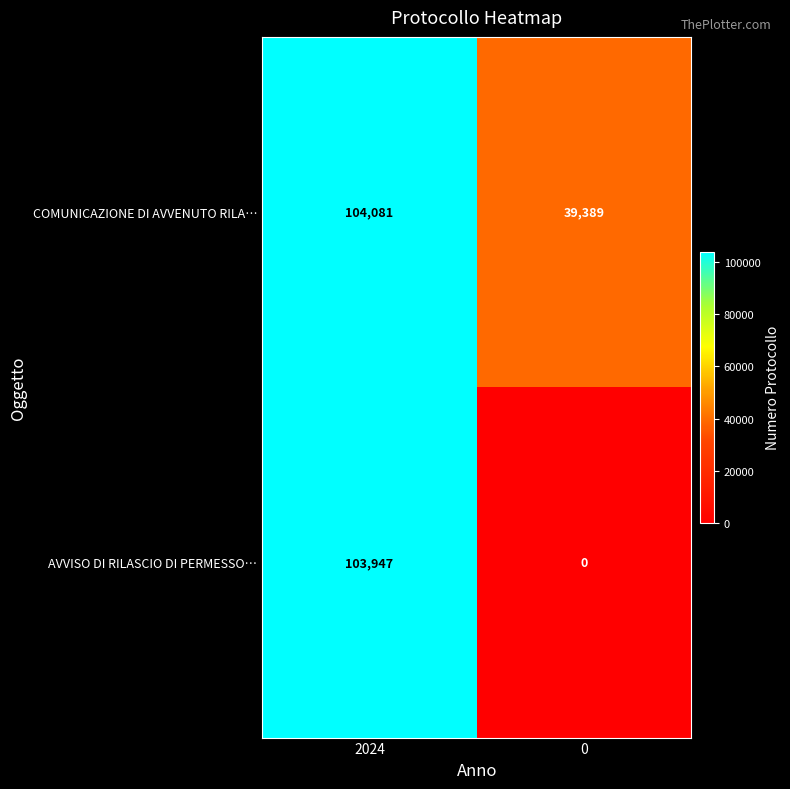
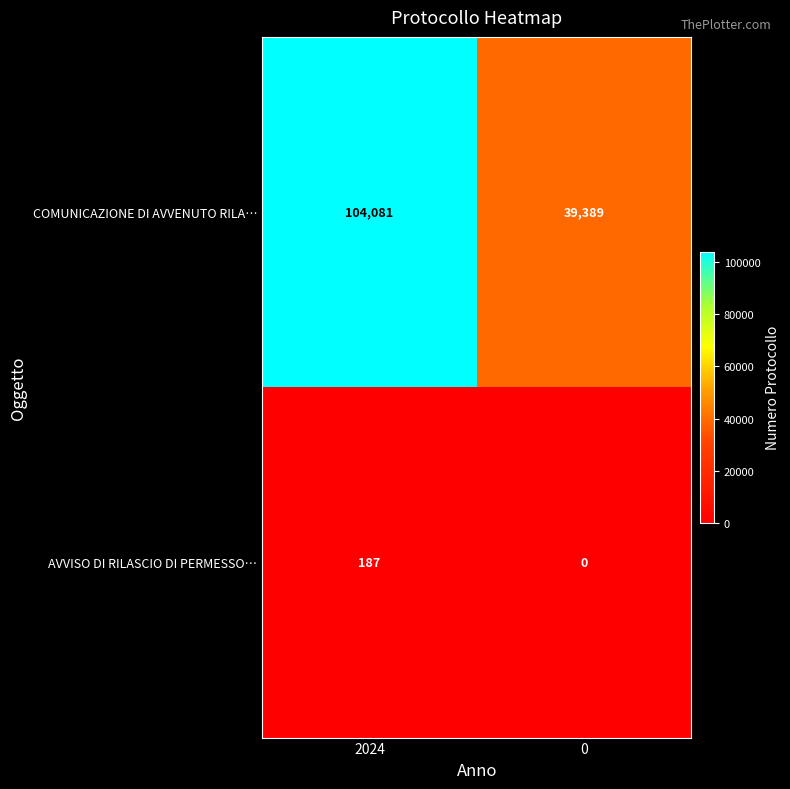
AVVISO DI RILASCIO DI PERMESSO…, 2024: 103,947 -> 187
